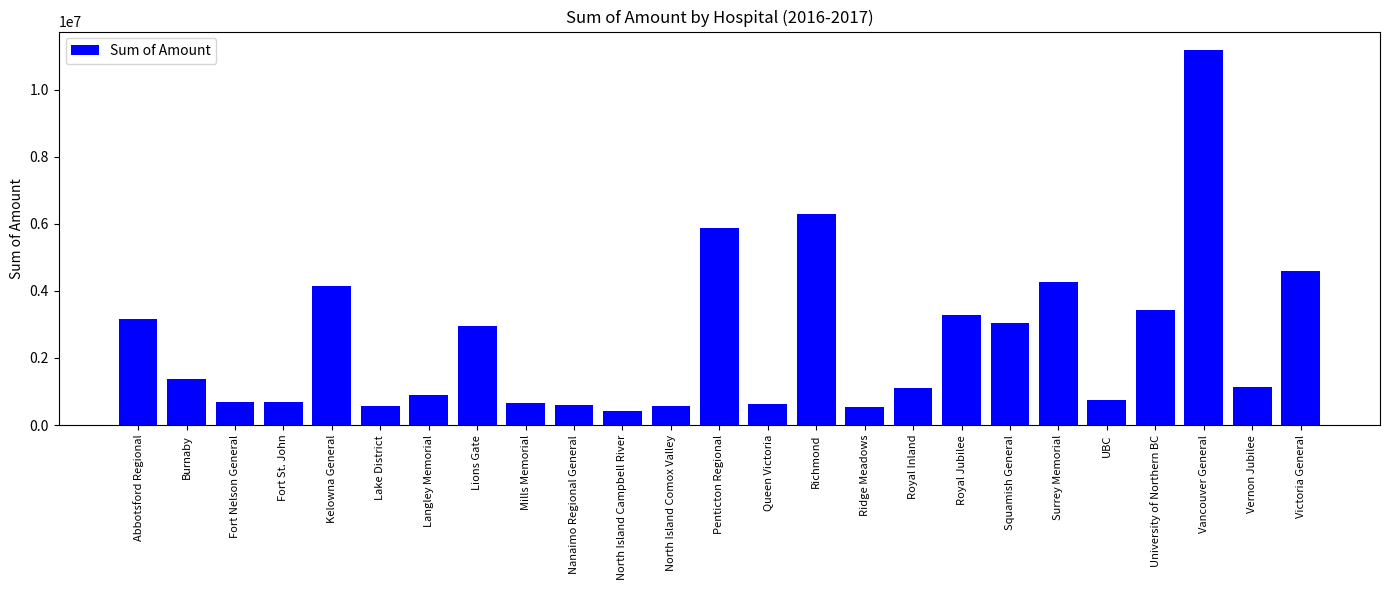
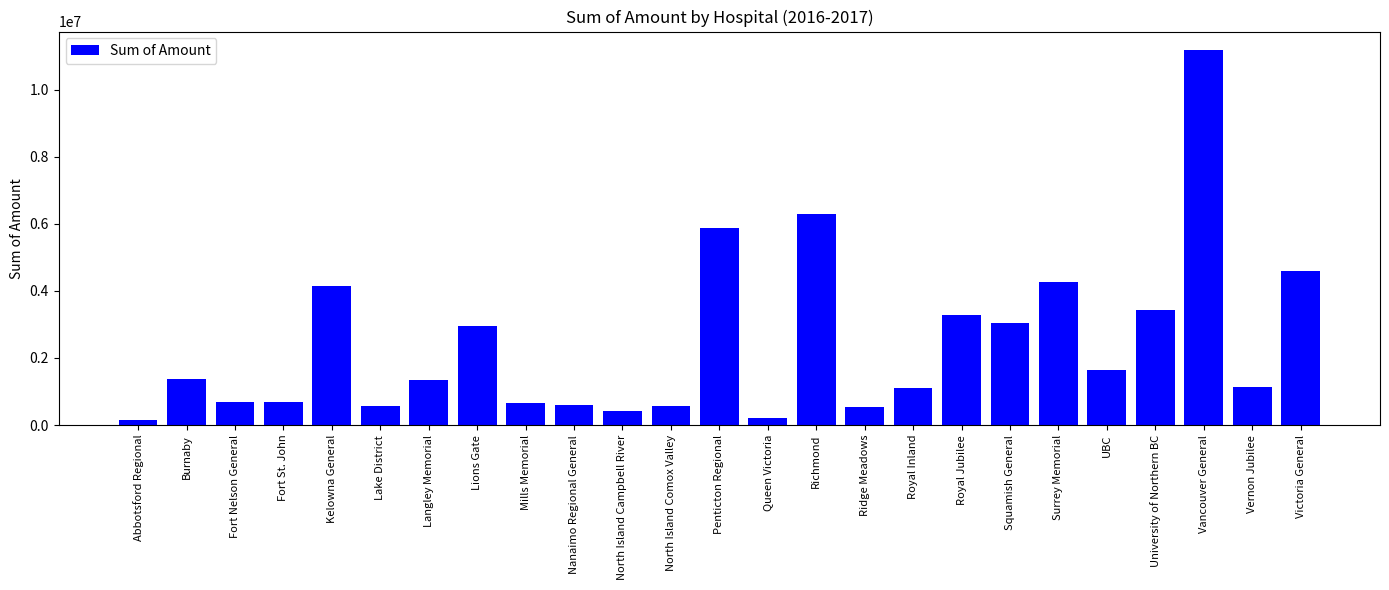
Abbotsford Regional: 3200000 -> 200000
Langley Memorial: 900000 -> 1300000
Queen Victoria: 600000 -> 200000
UBC: 700000 -> 1600000
